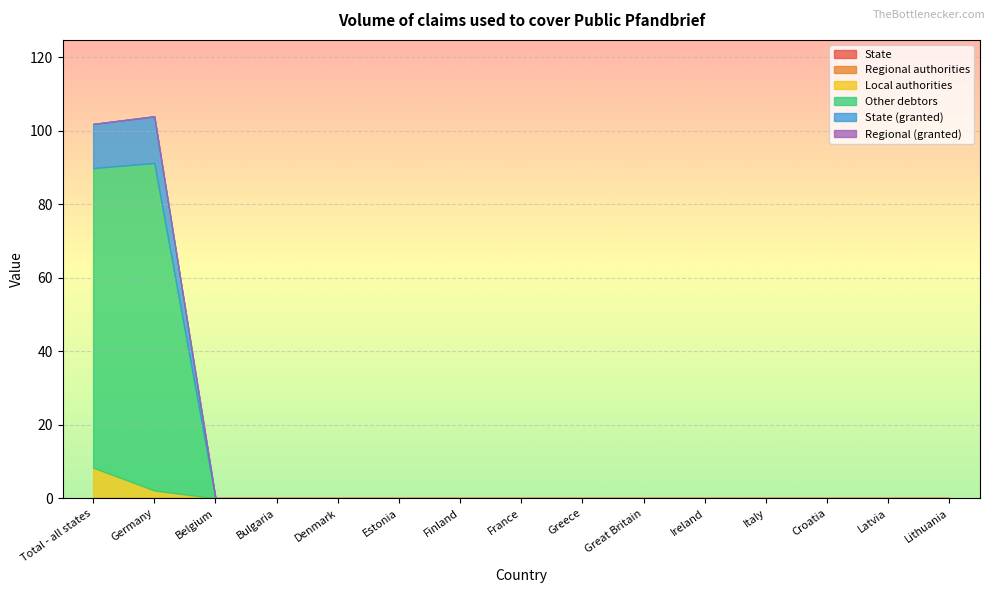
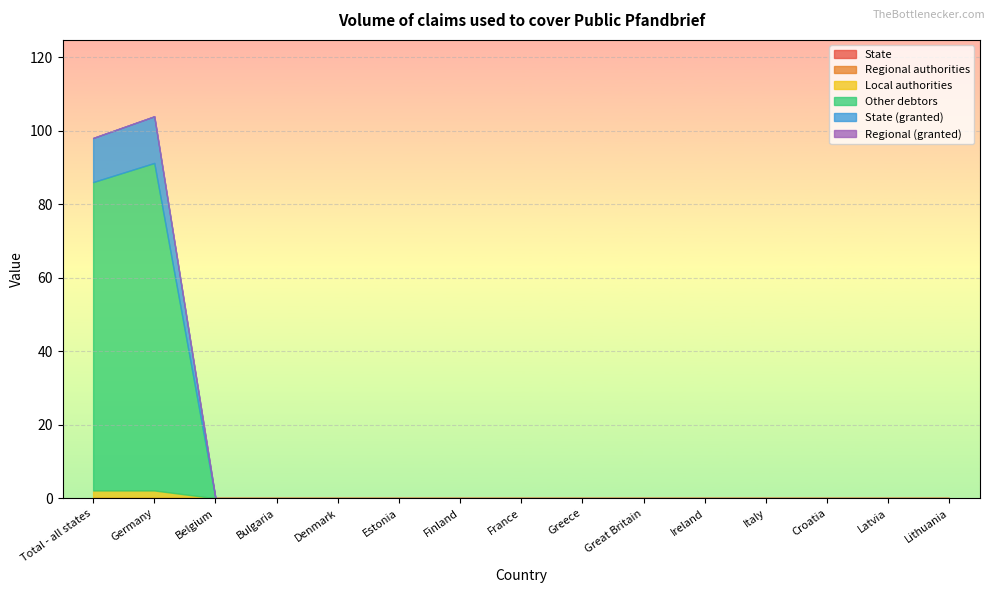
Local authorities, Total - all states: 8 -> 2
Other debtors, Total - all states: 81 -> 84
